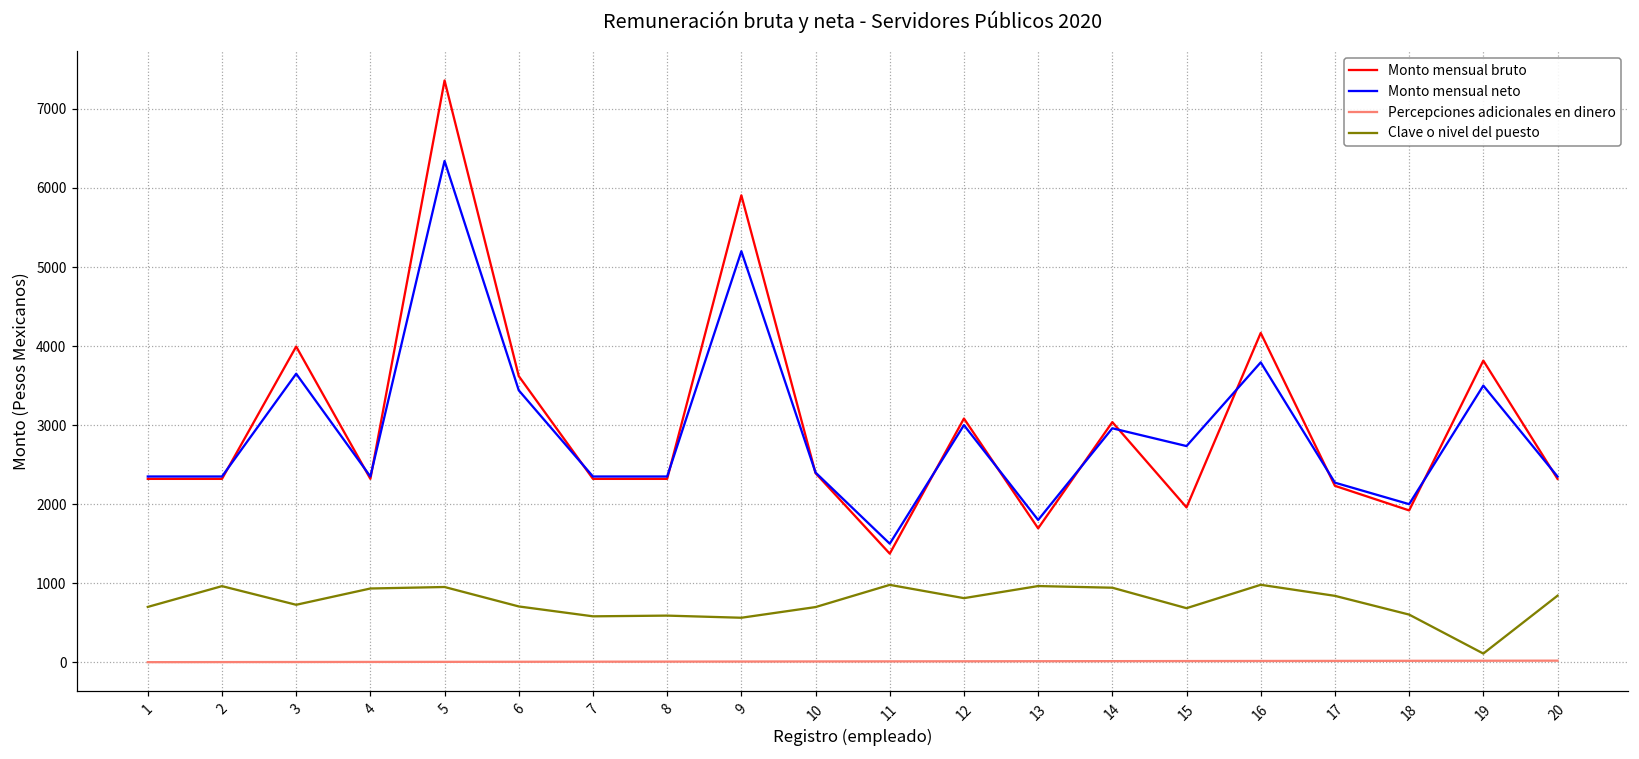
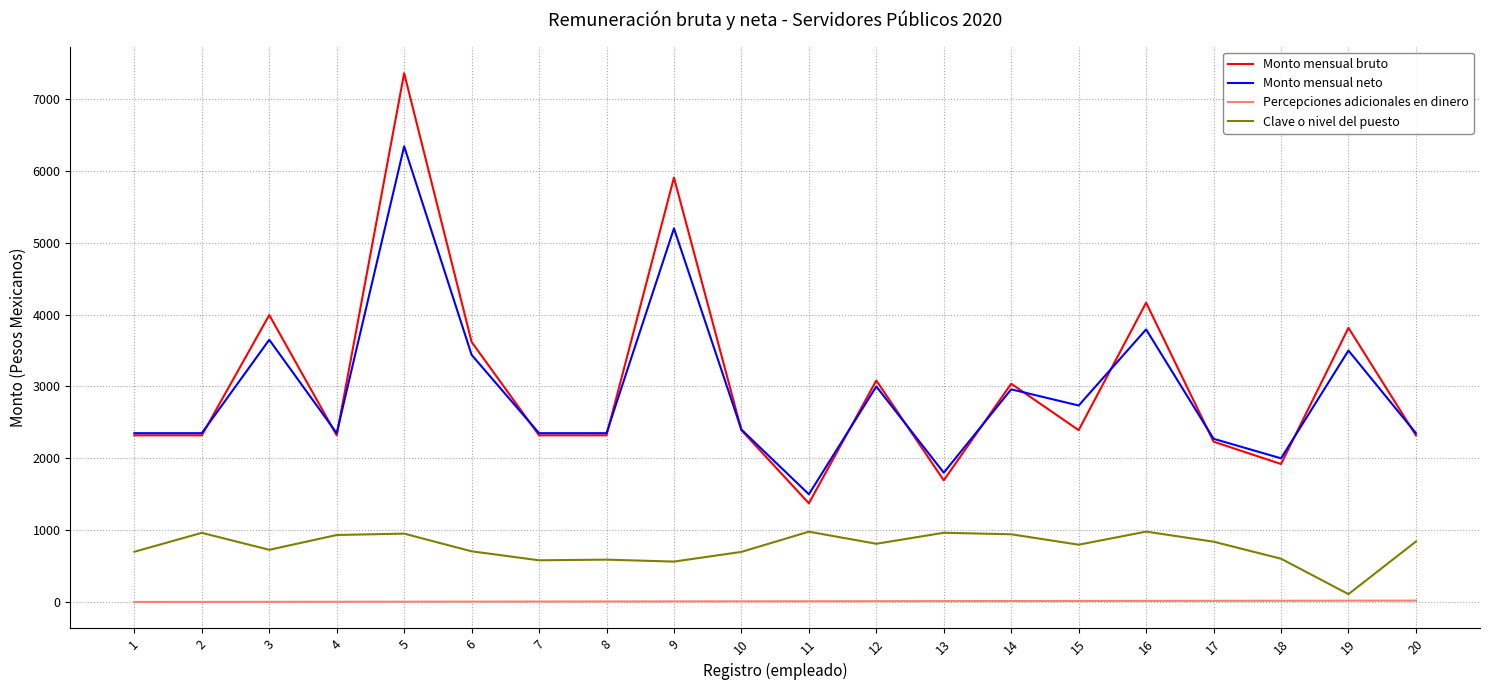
Monto mensual bruto, 15: 2000 -> 2400
Clave o nivel del puesto, 15: 700 -> 800
